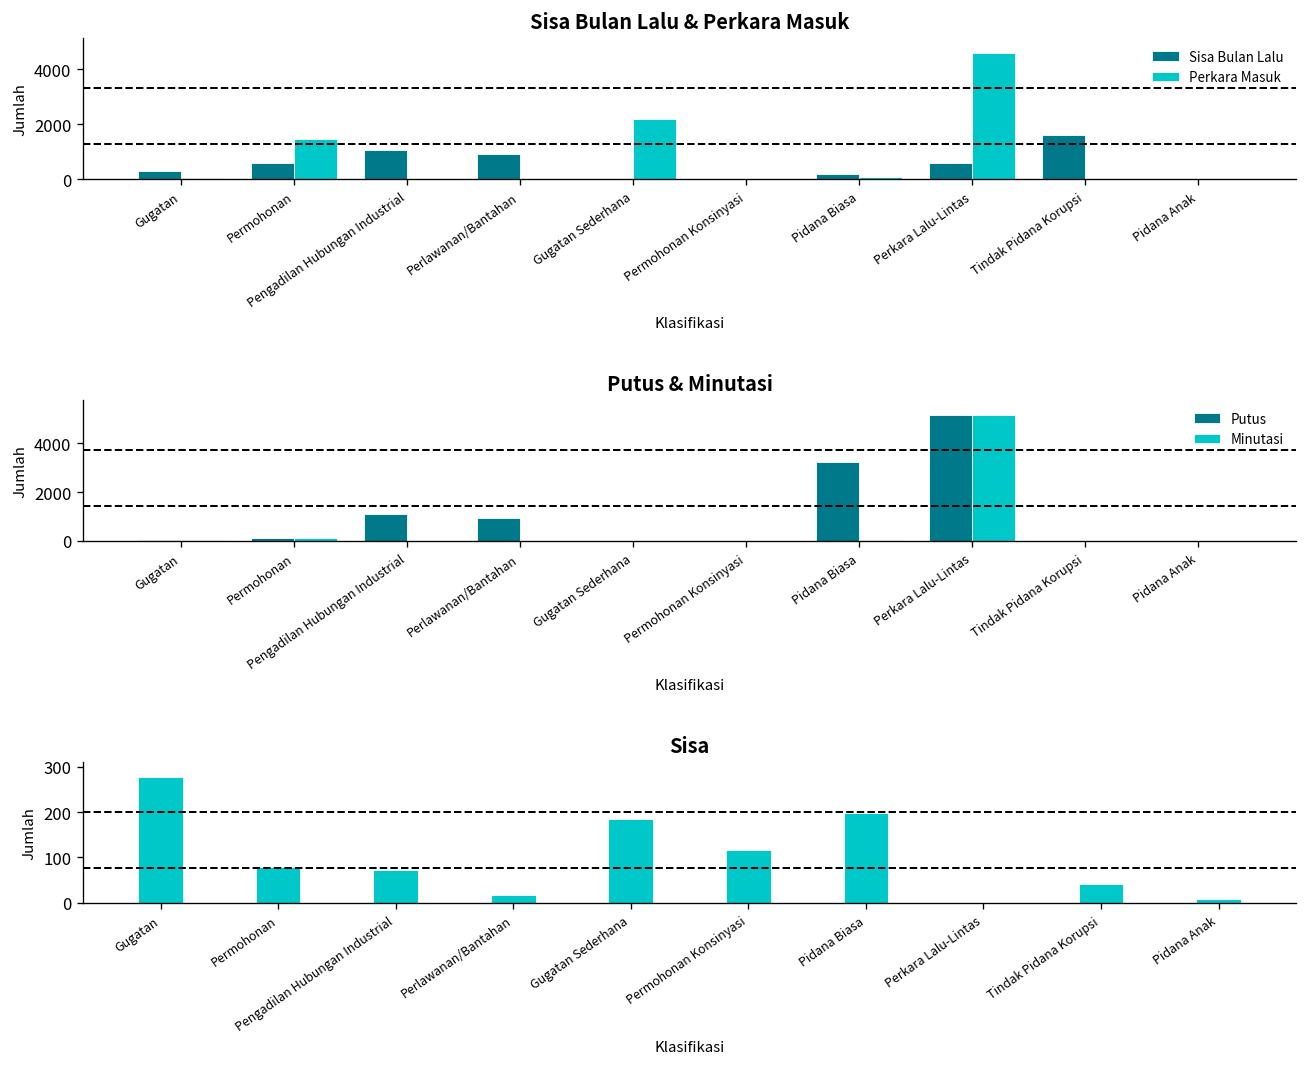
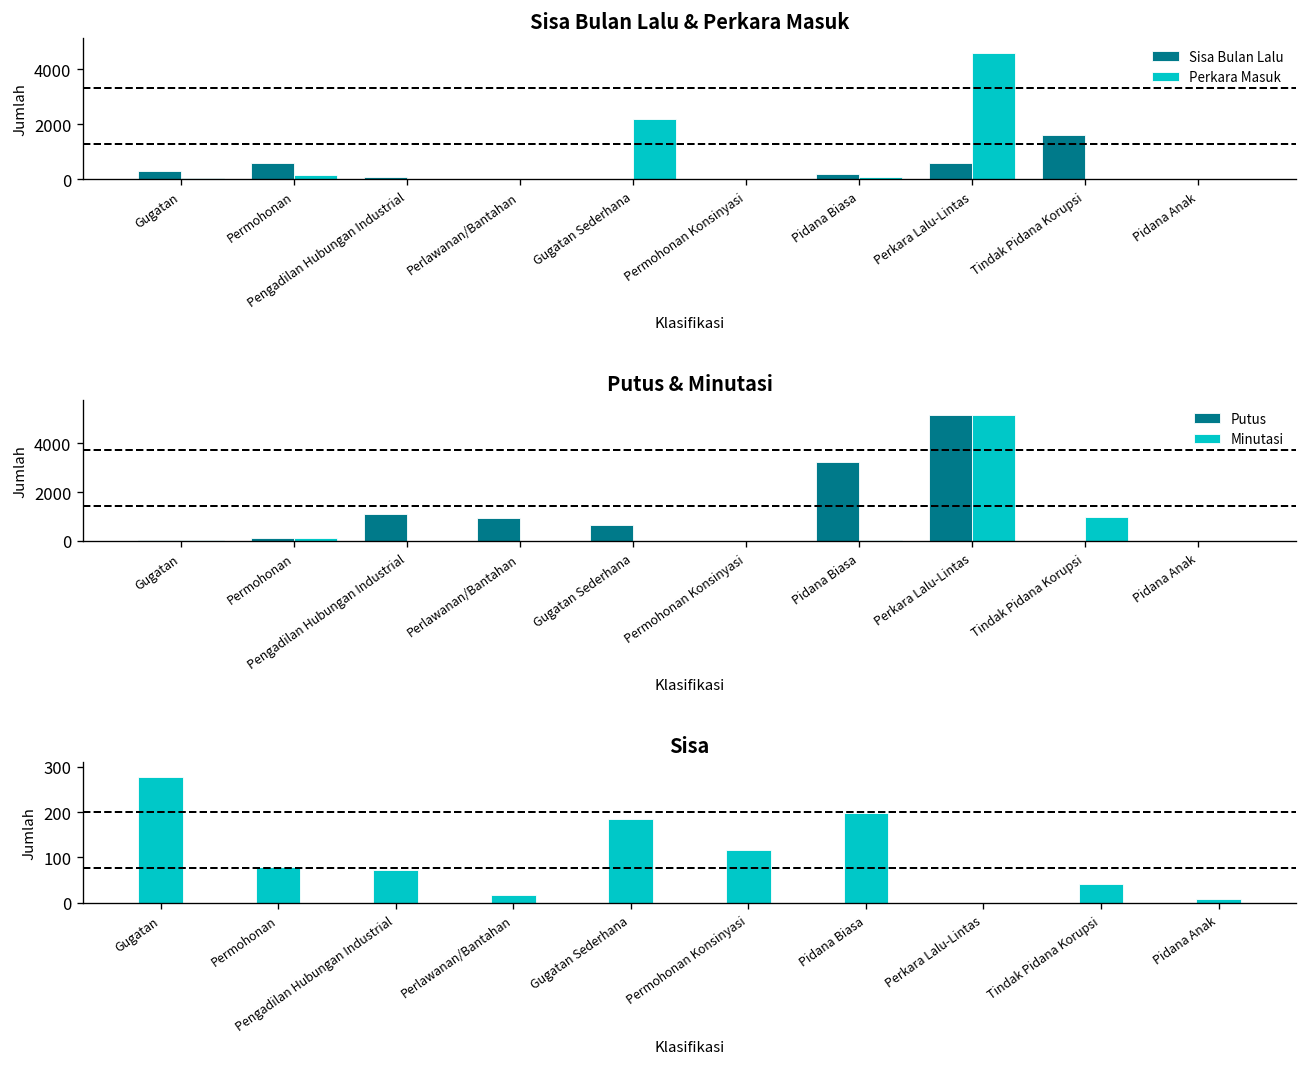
Sisa Bulan Lalu & Perkara Masuk, Perkara Masuk, Permohonan: 1500 -> 100
Sisa Bulan Lalu & Perkara Masuk, Sisa Bulan Lalu, Pengadilan Hubungan Industrial: 1000 -> 100
Sisa Bulan Lalu & Perkara Masuk, Sisa Bulan Lalu, Perlawanan/Bantahan: 900 -> 0
Putus & Minutasi, Putus, Gugatan Sederhana: 0 -> 600
Putus & Minutasi, Minutasi, Tindak Pidana Korupsi: 0 -> 1000
